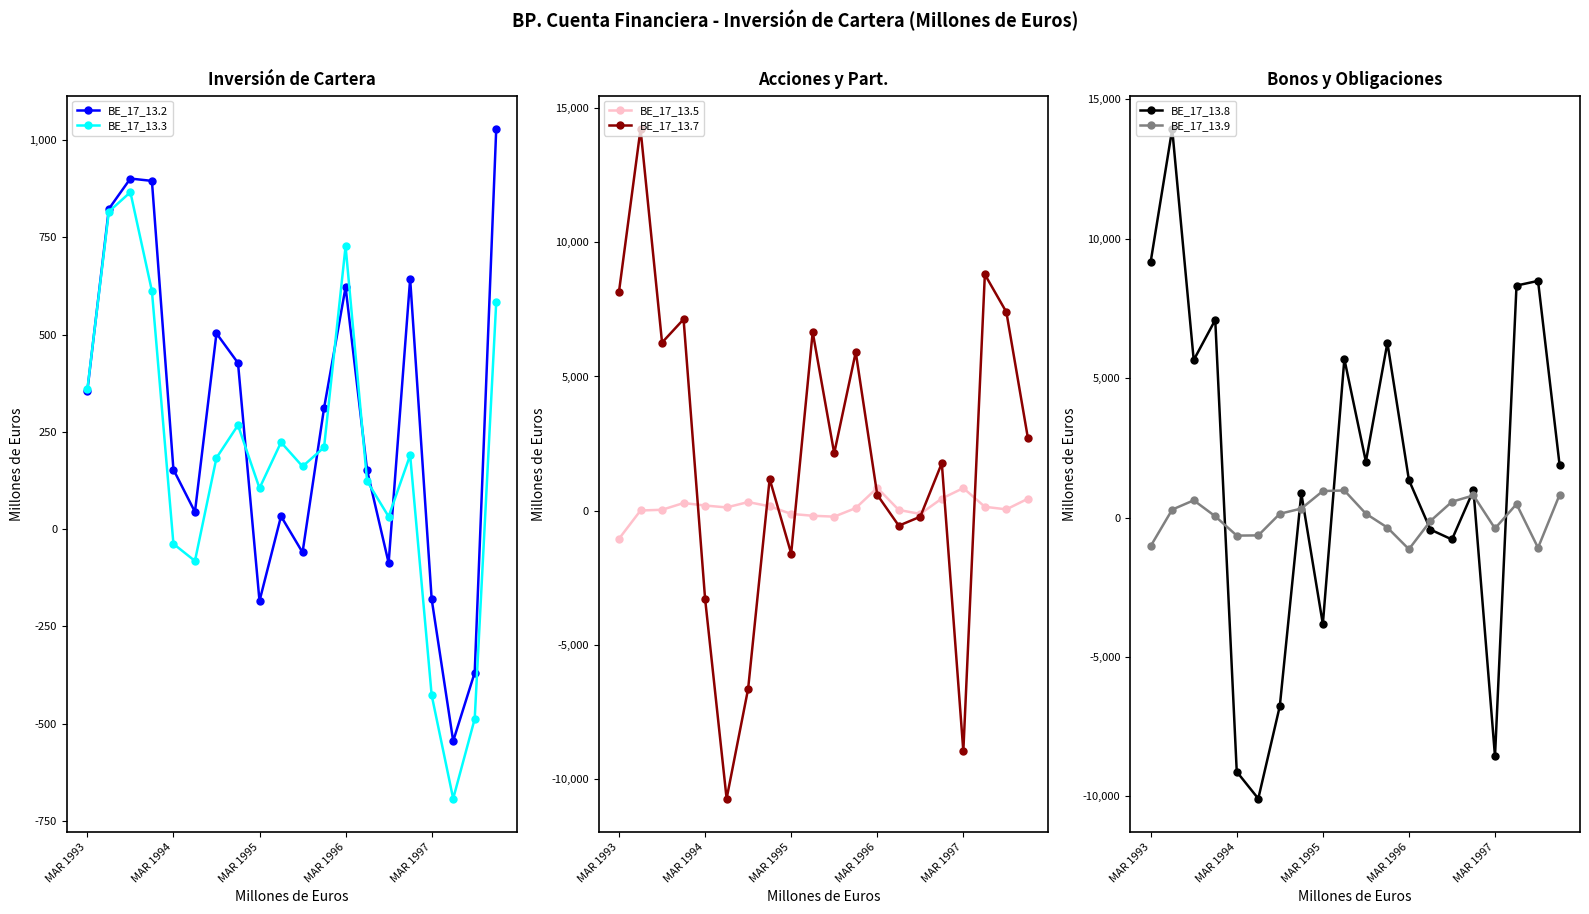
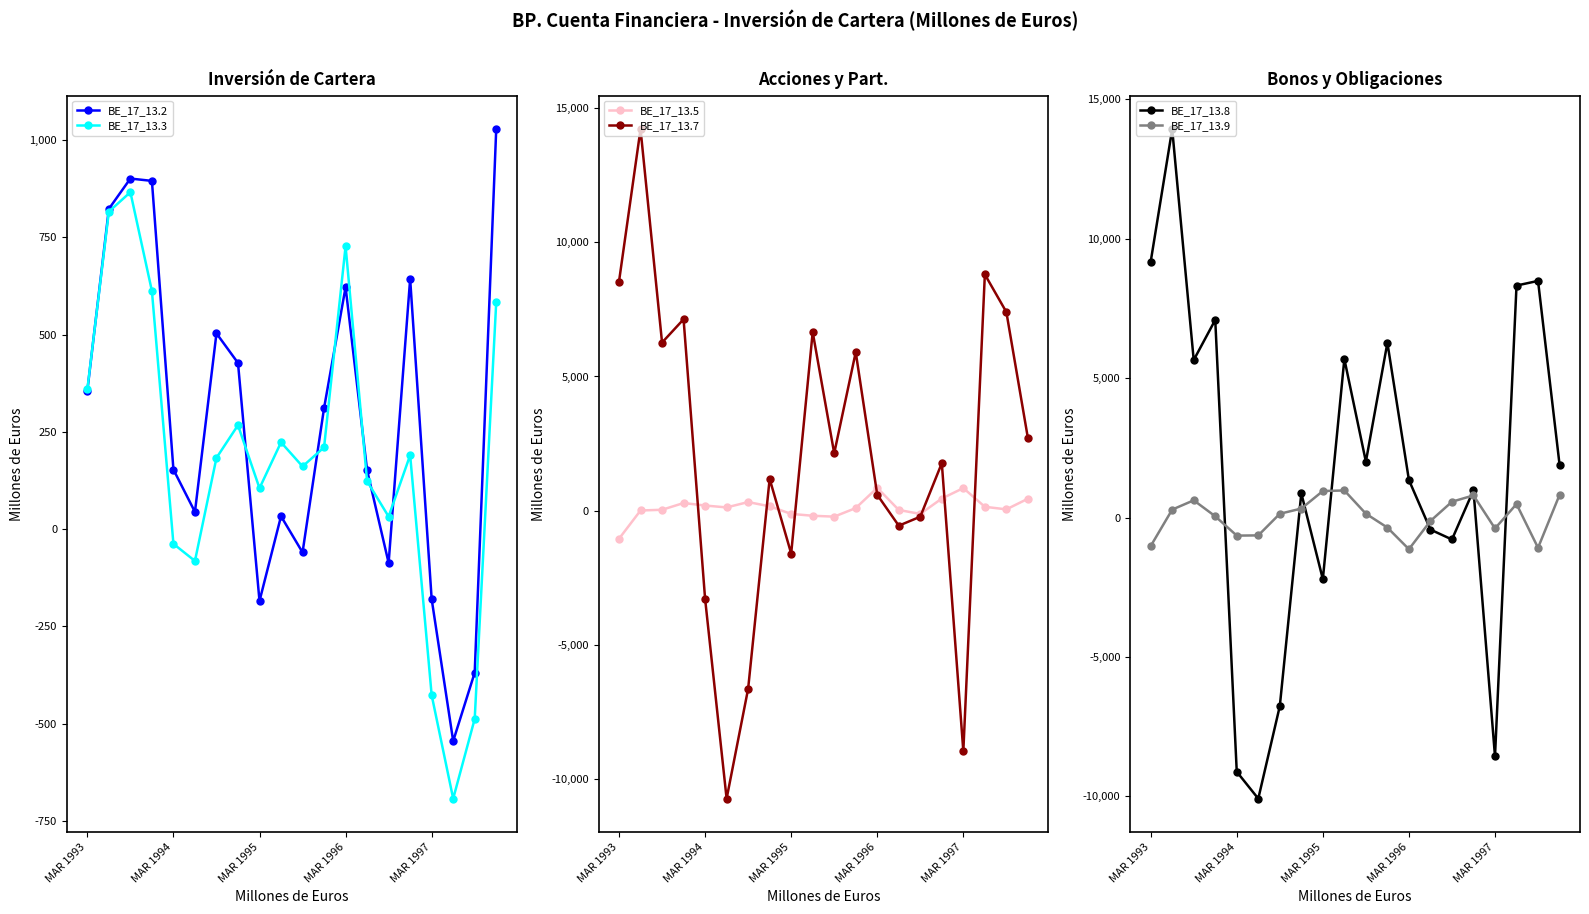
Acciones y Part., BE_17_13.7, MAR 1993: 8,200 -> 8,500
Bonos y Obligaciones, BE_17_13.8, MAR 1995: -3,800 -> -2,200
